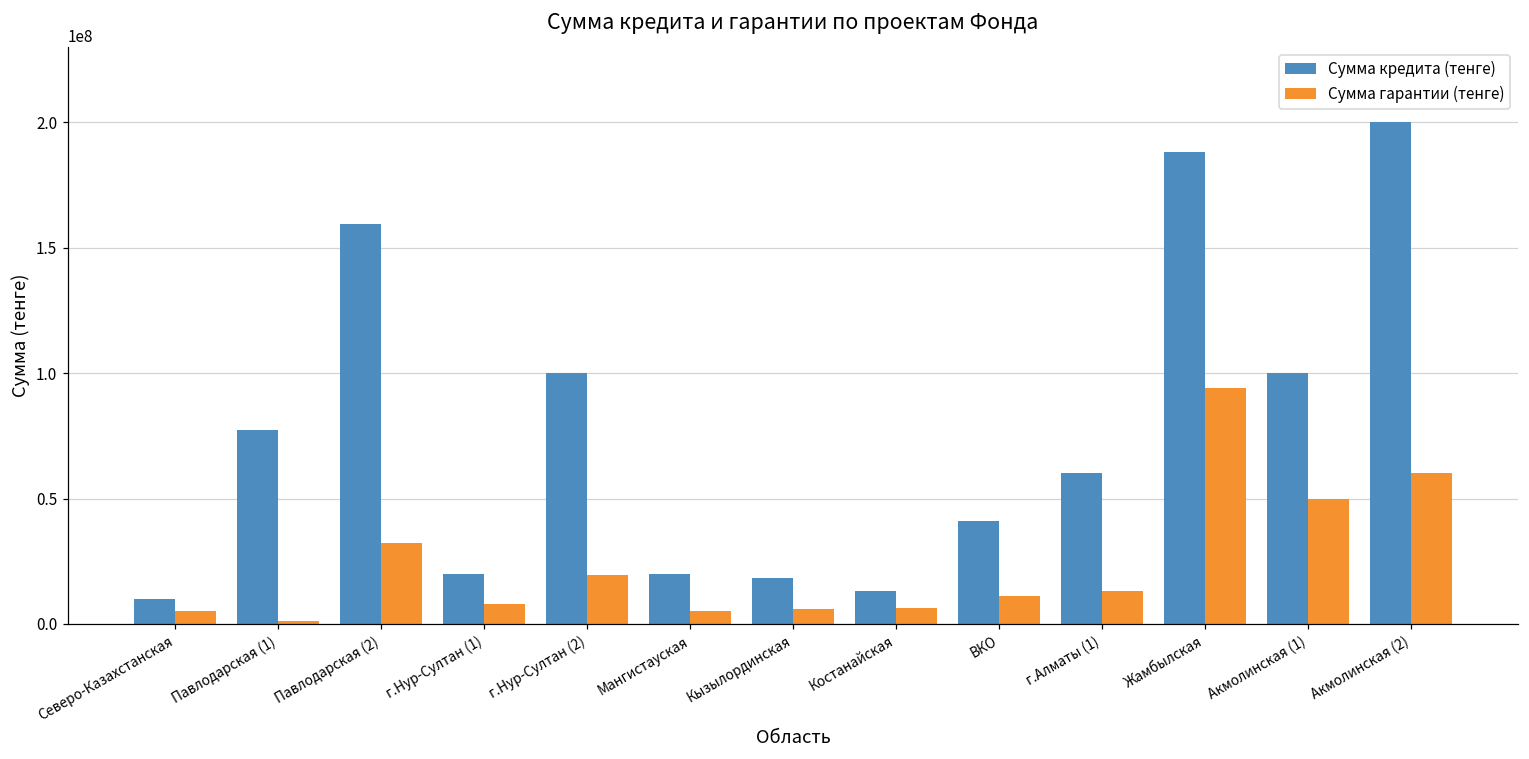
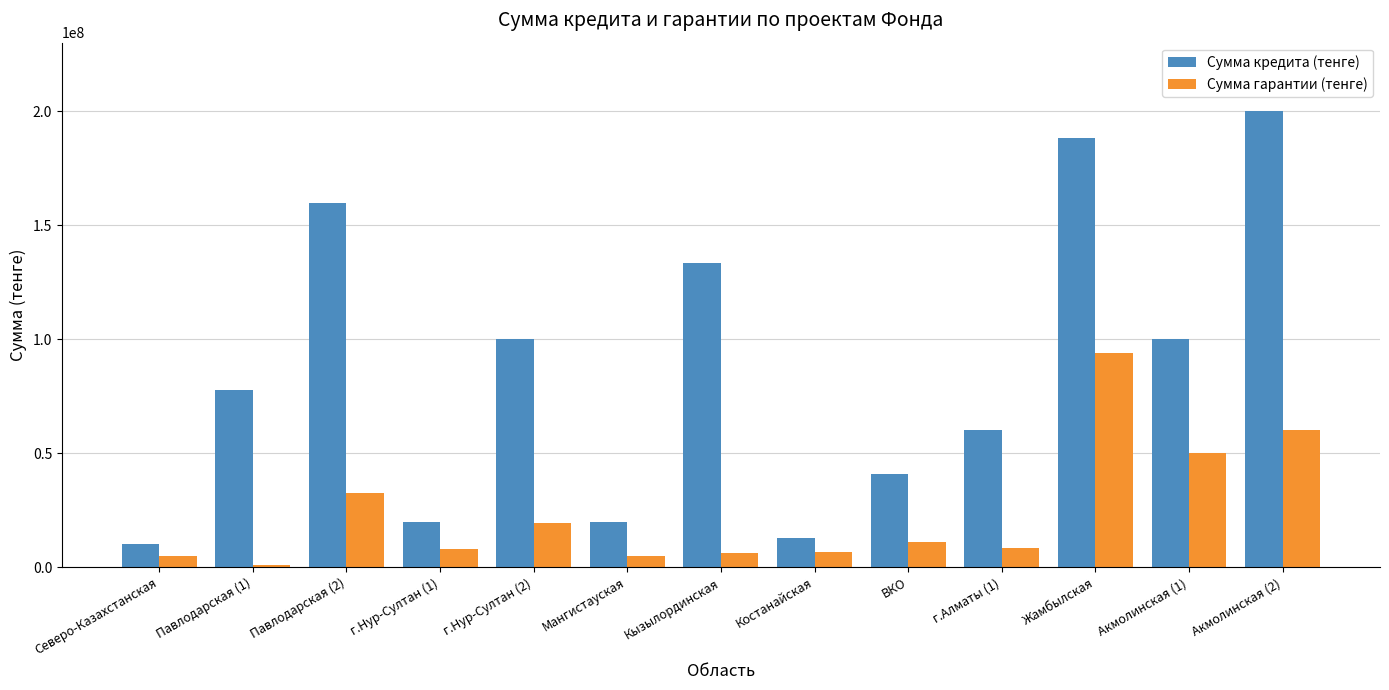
Сумма кредита (тенге), Кызылординская: 19000000 -> 133000000
Сумма гарантии (тенге), г.Алматы (1): 13000000 -> 8000000
